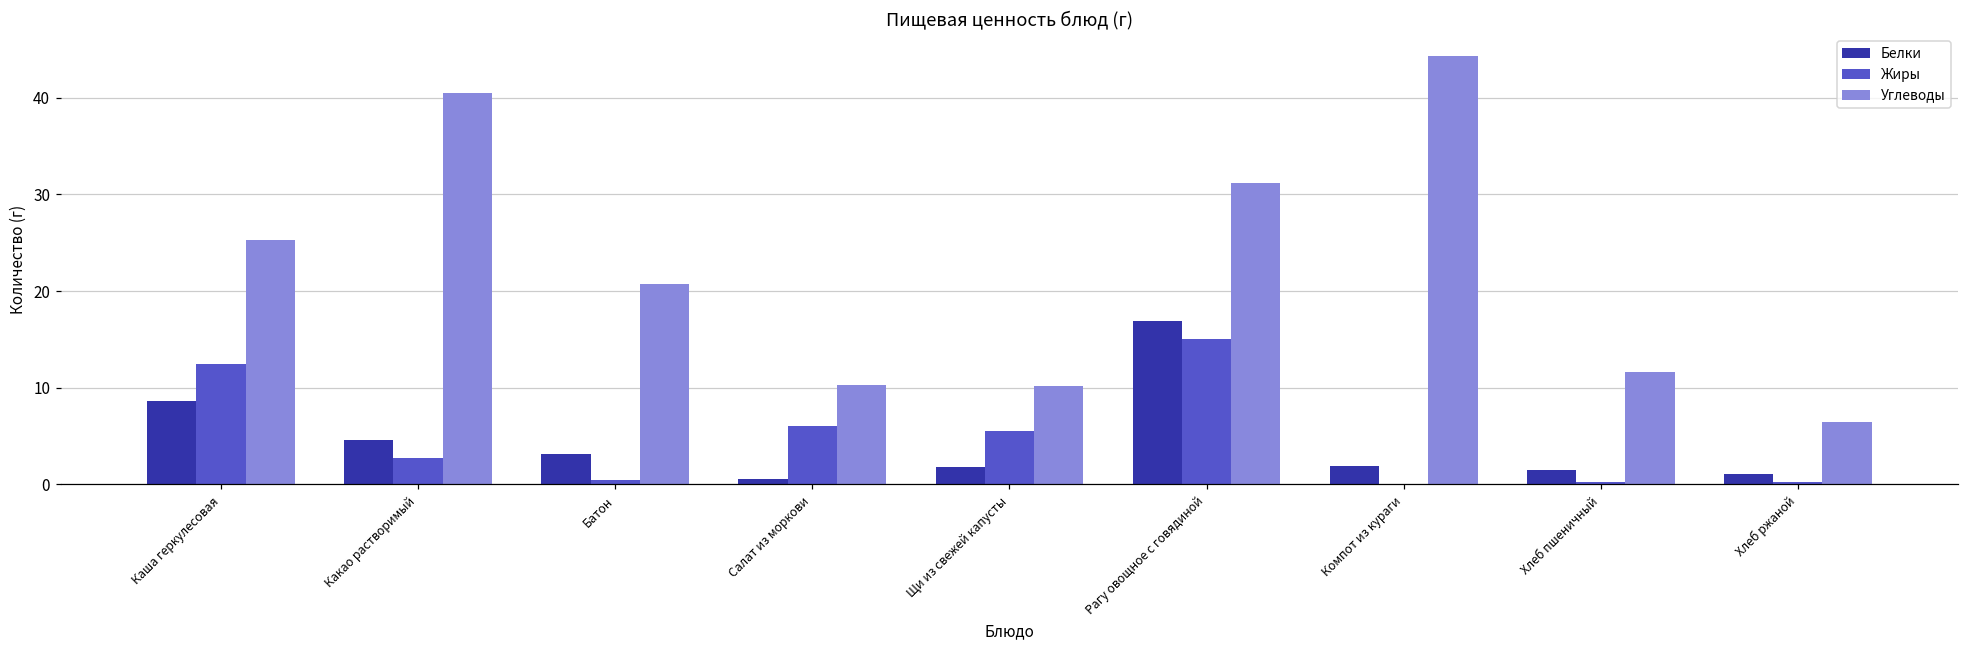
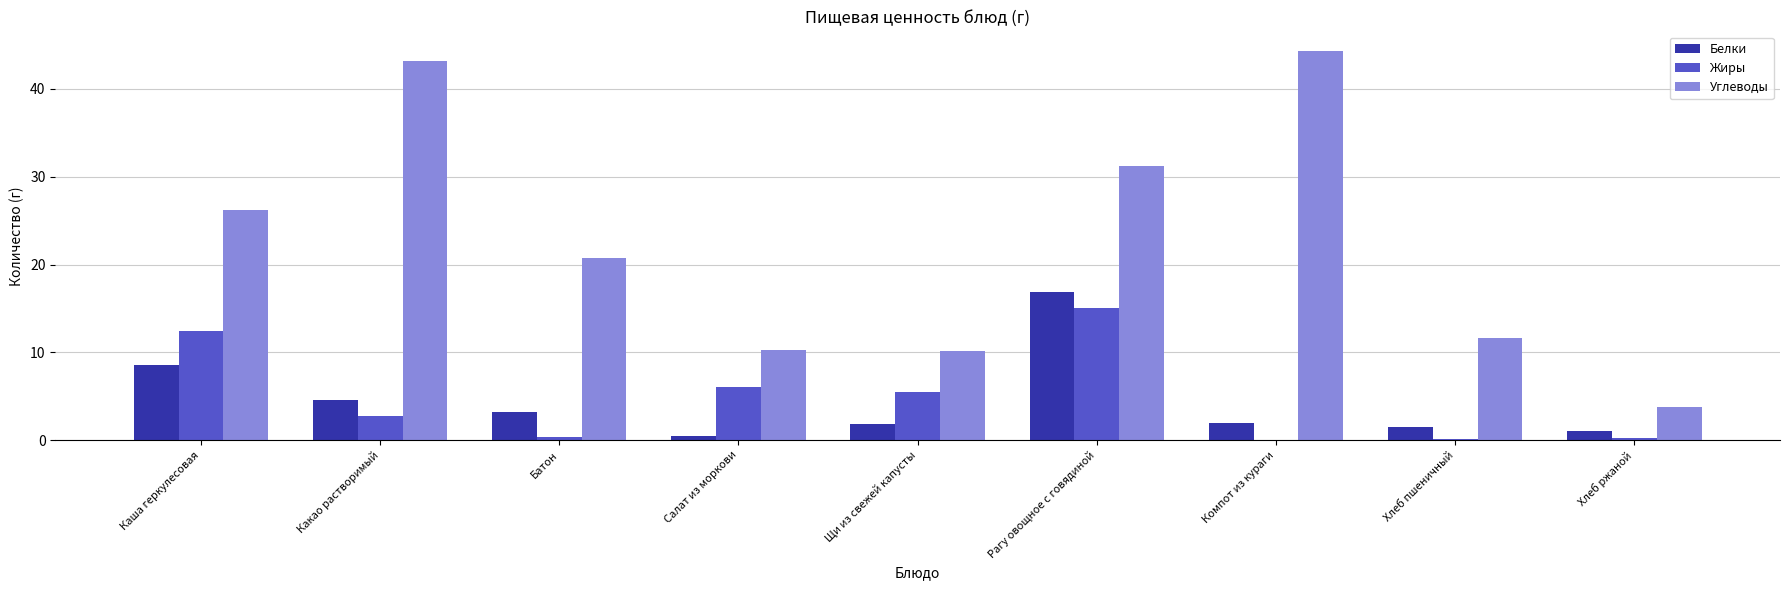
Углеводы, Каша геркулесовая: 25 -> 26
Углеводы, Какао растворимый: 40 -> 43
Углеводы, Хлеб ржаной: 6 -> 4
